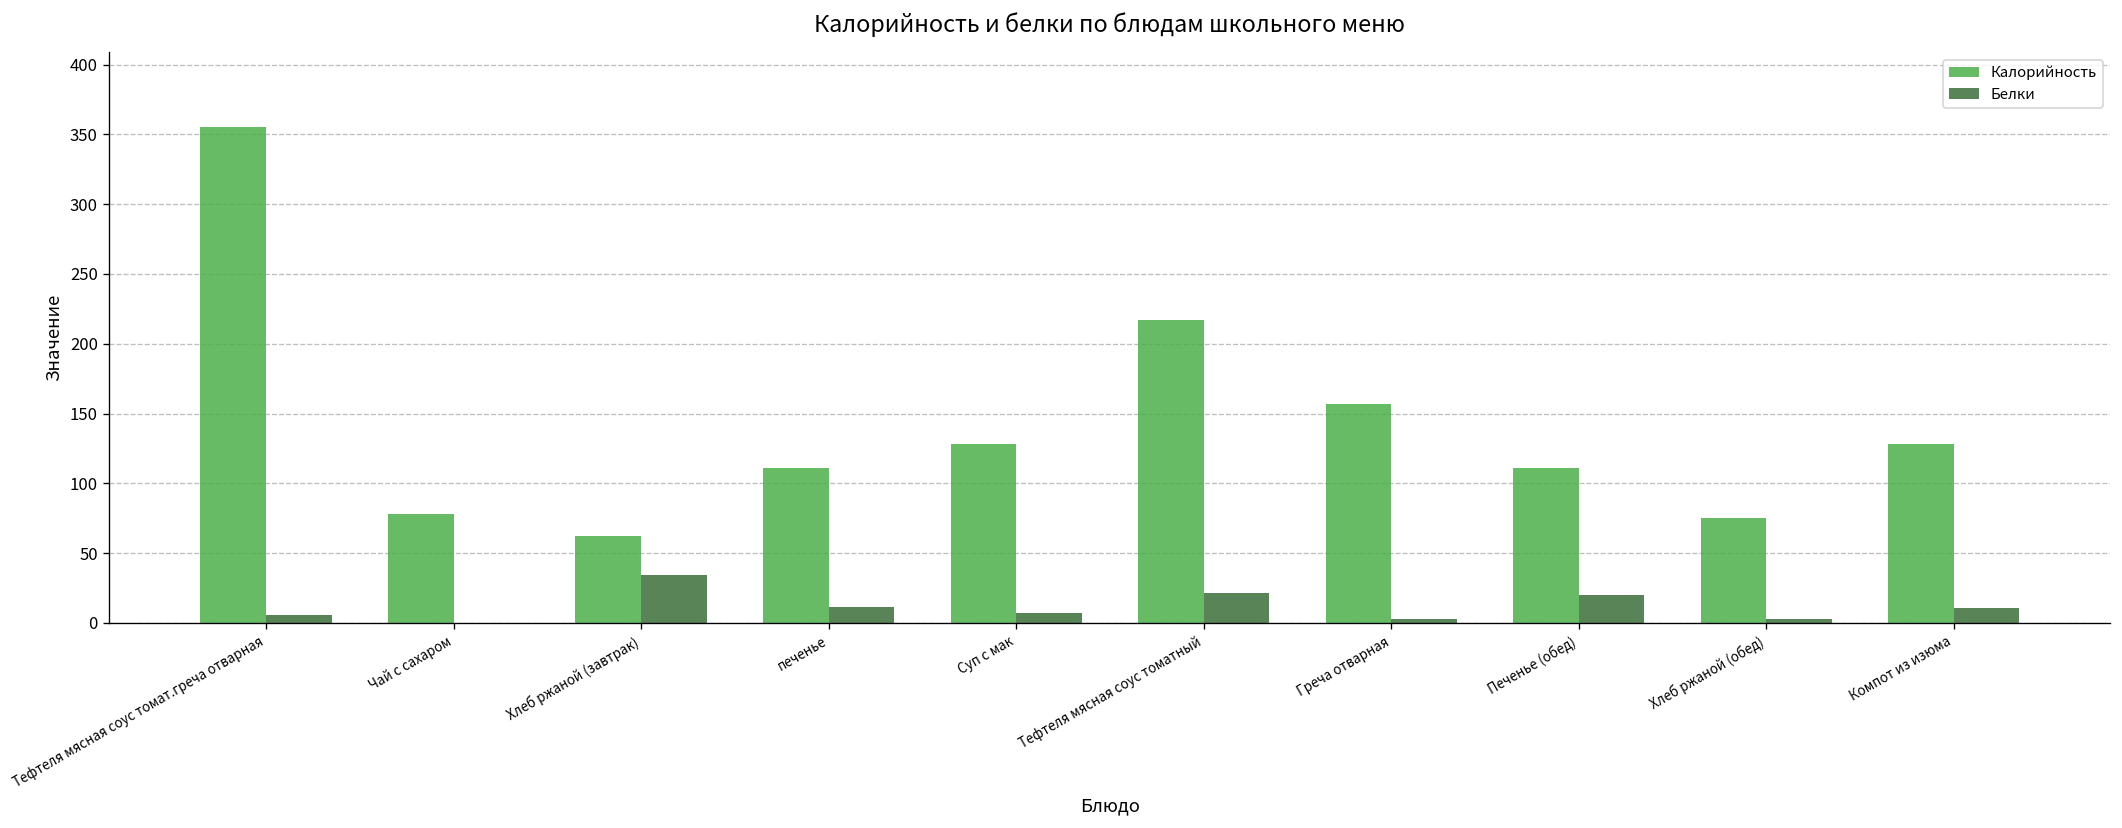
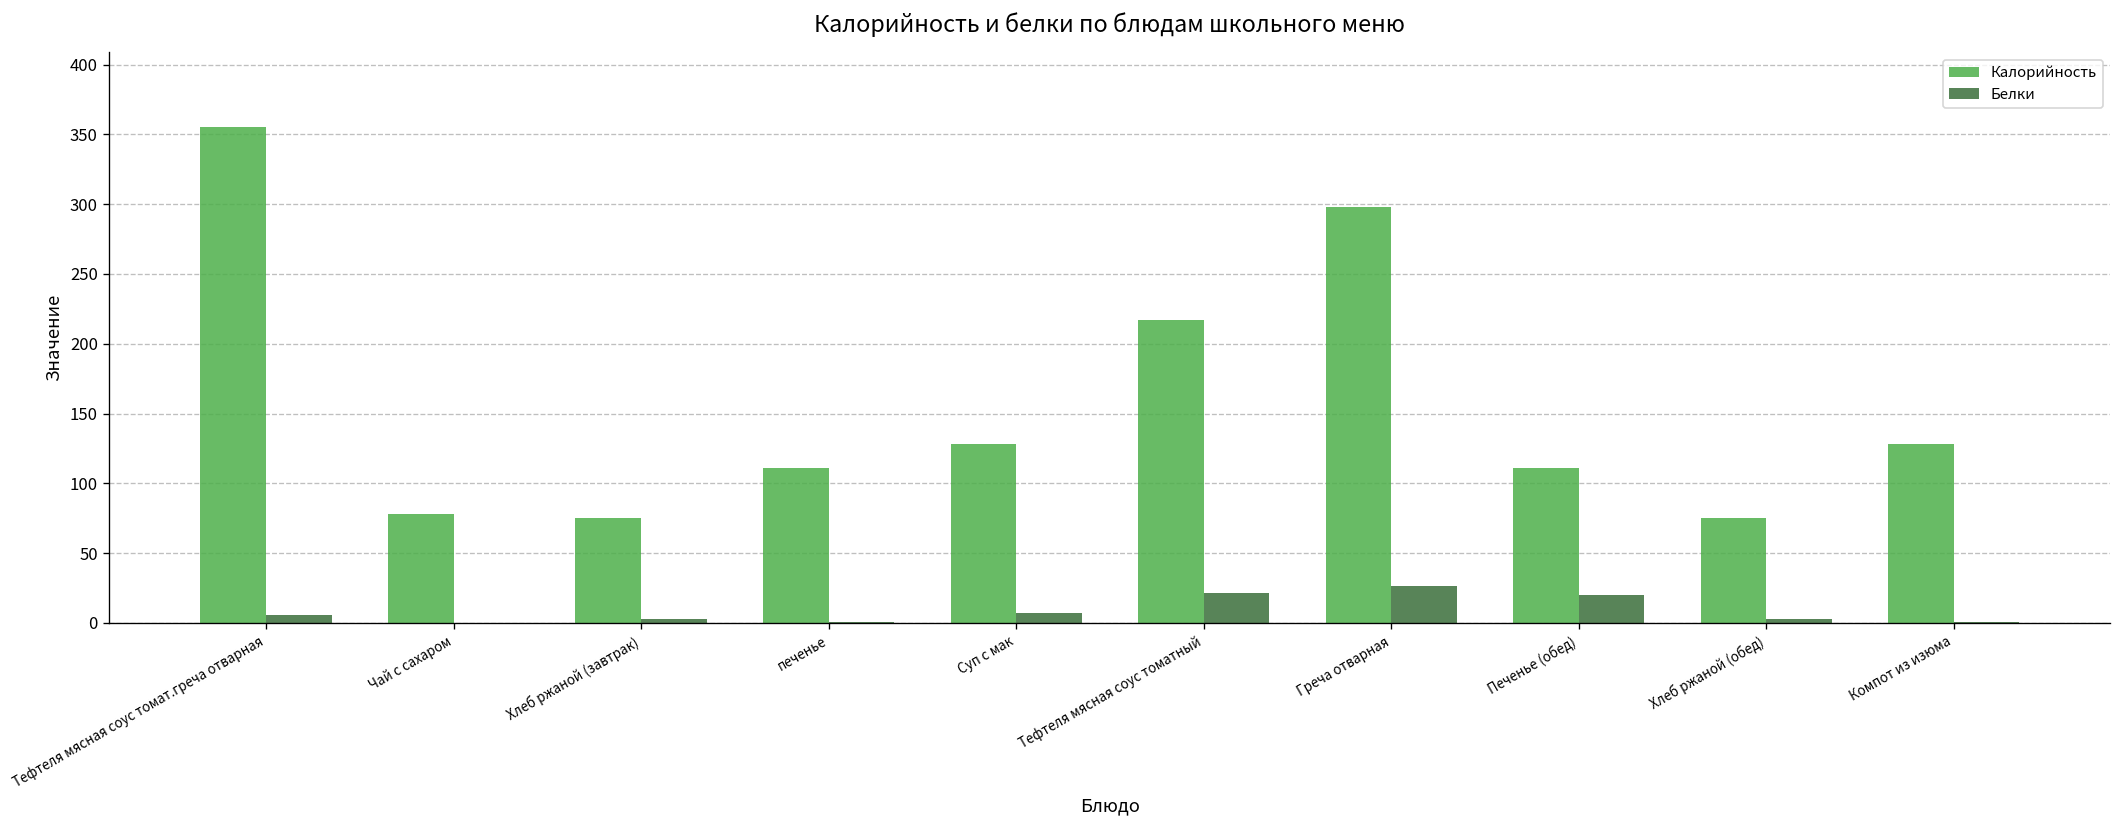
Калорийность, Хлеб ржаной (завтрак): 62 -> 75
Белки, Хлеб ржаной (завтрак): 34 -> 3
Белки, печенье: 11 -> 1
Калорийность, Греча отварная: 157 -> 298
Белки, Греча отварная: 3 -> 27
Белки, Компот из изюма: 11 -> 0
